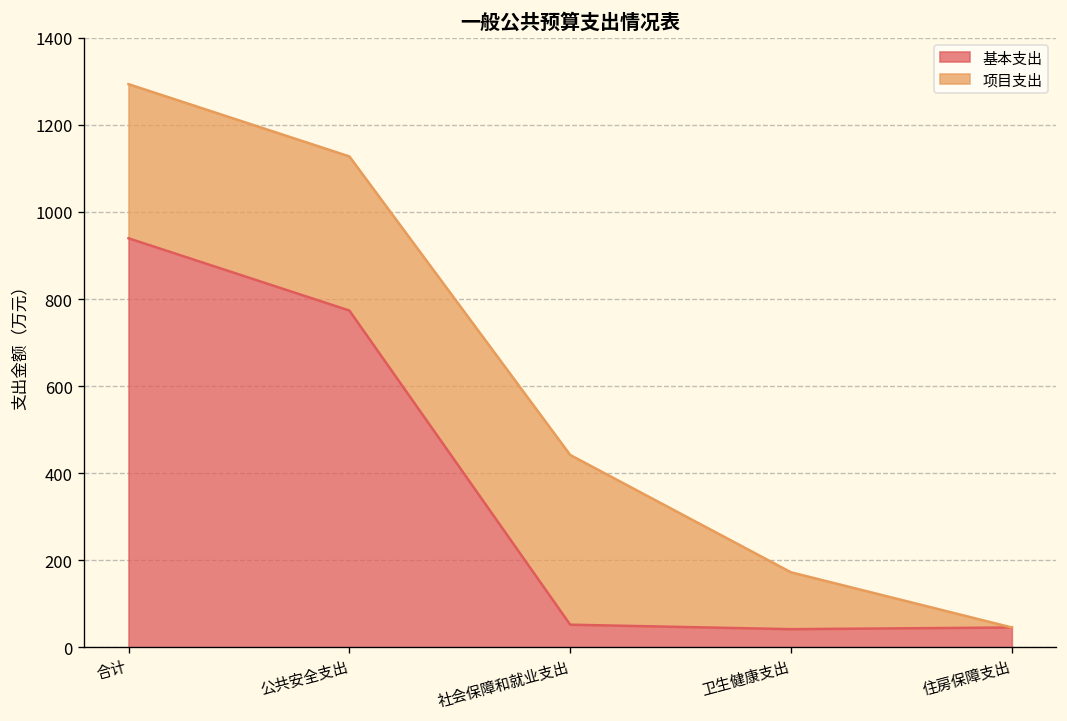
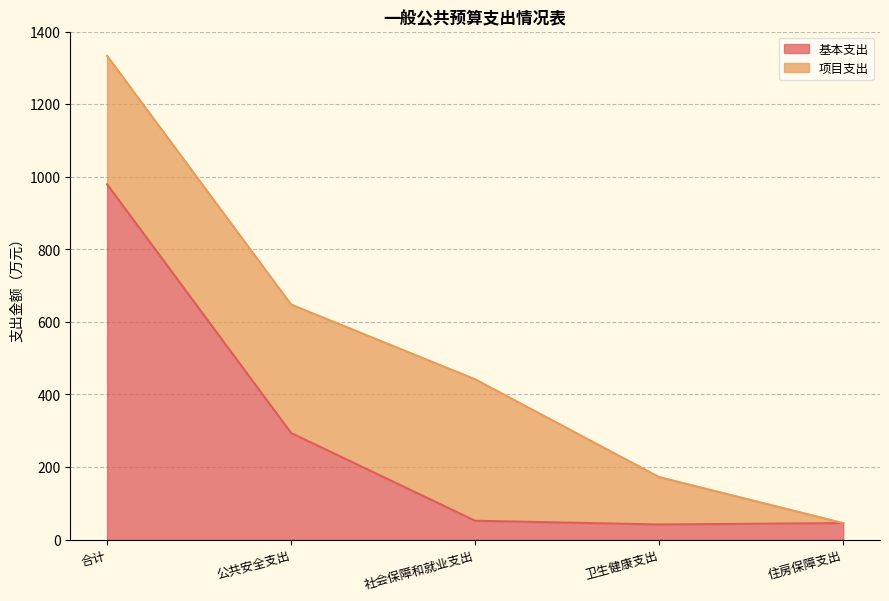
基本支出, 合计: 940 -> 980
基本支出, 公共安全支出: 770 -> 290
